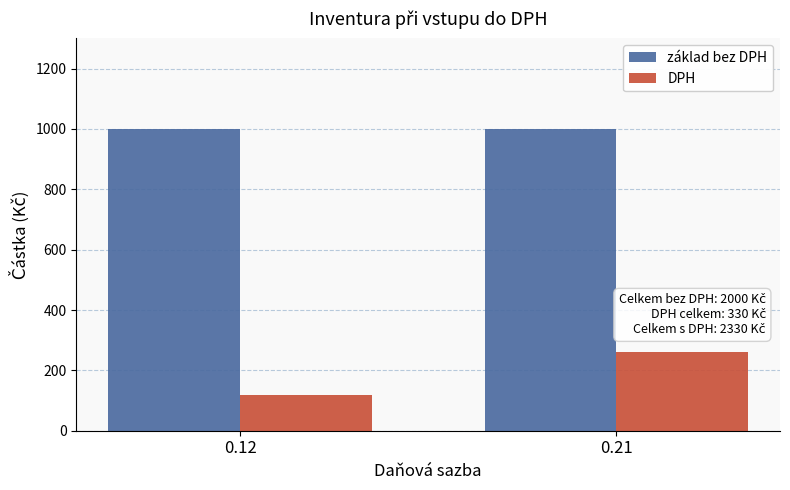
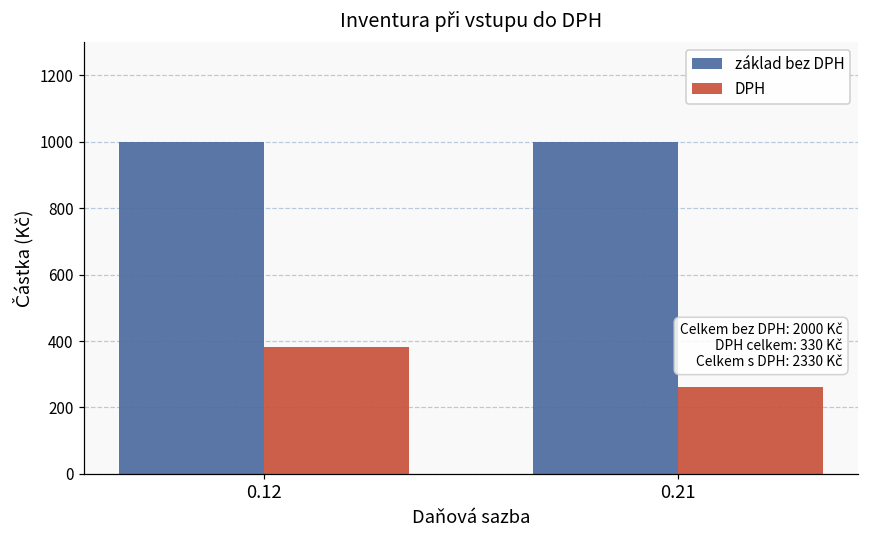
DPH, 0.12: 120 -> 380
